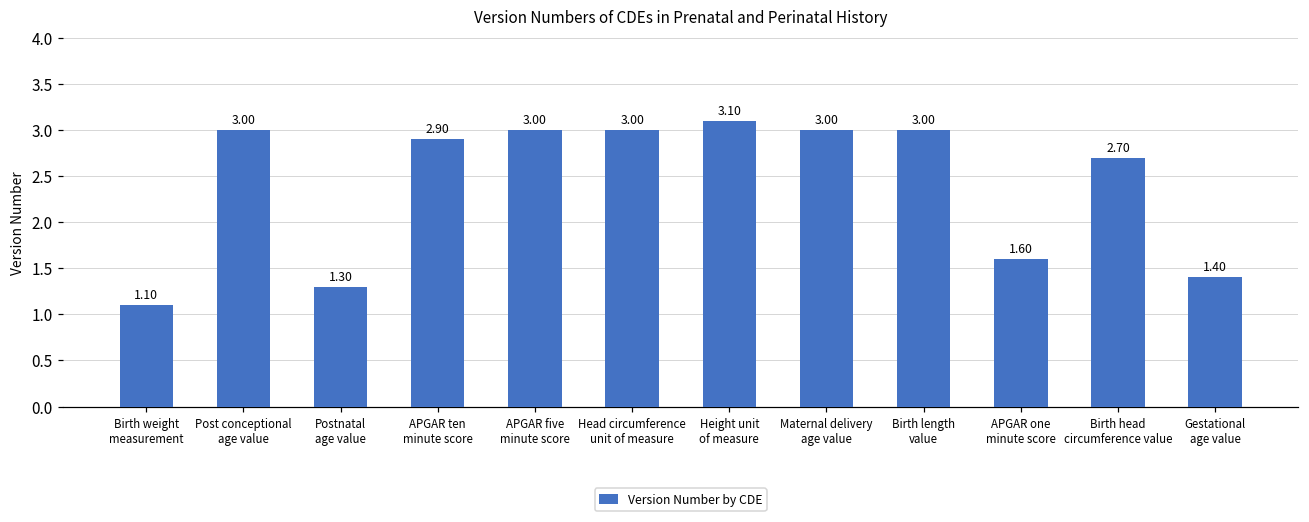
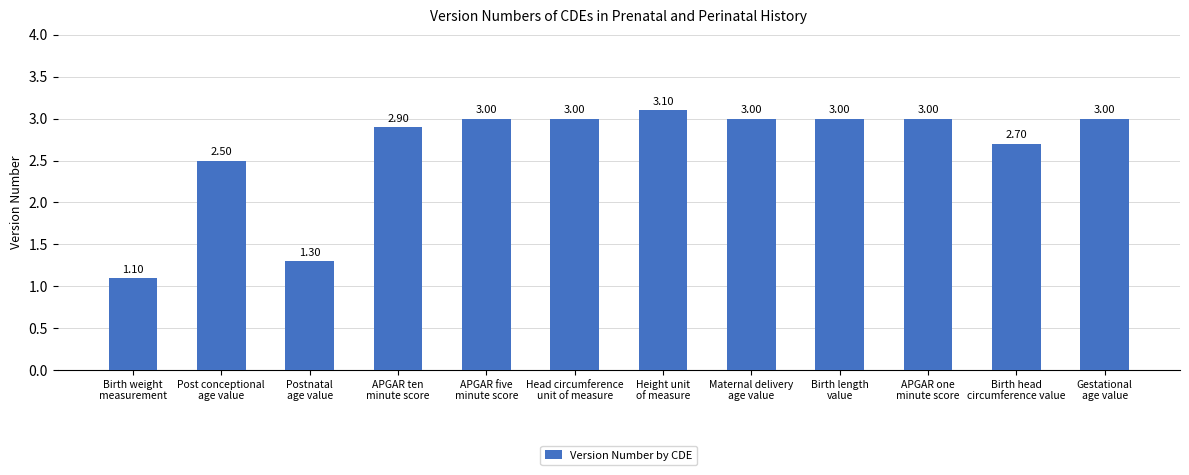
Post conceptional age value: 3.00 -> 2.50
APGAR one minute score: 1.60 -> 3.00
Gestational age value: 1.40 -> 3.00
